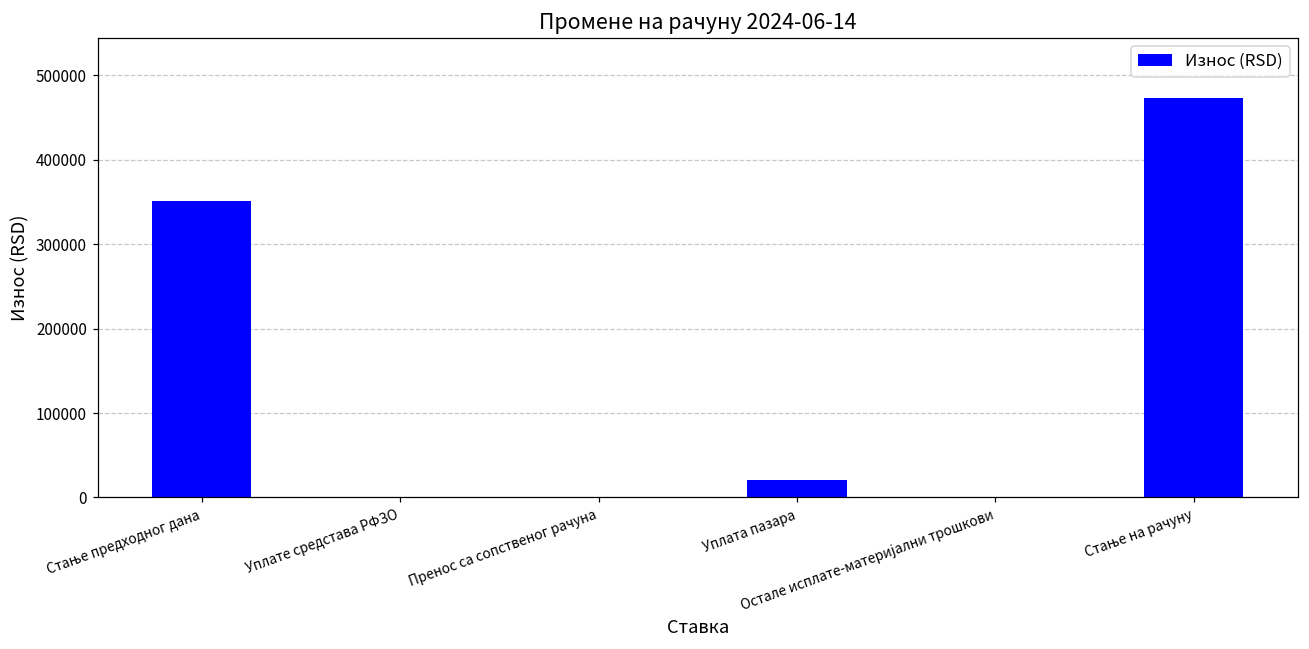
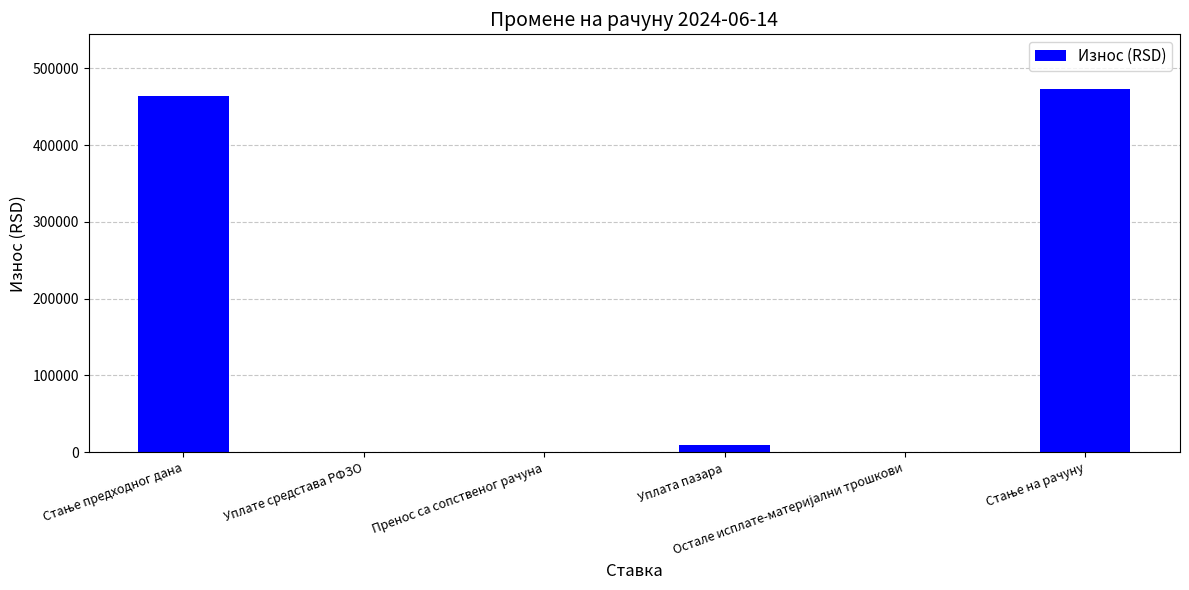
Стање предходног дана: 350000 -> 460000
Уплата пазара: 20000 -> 10000
